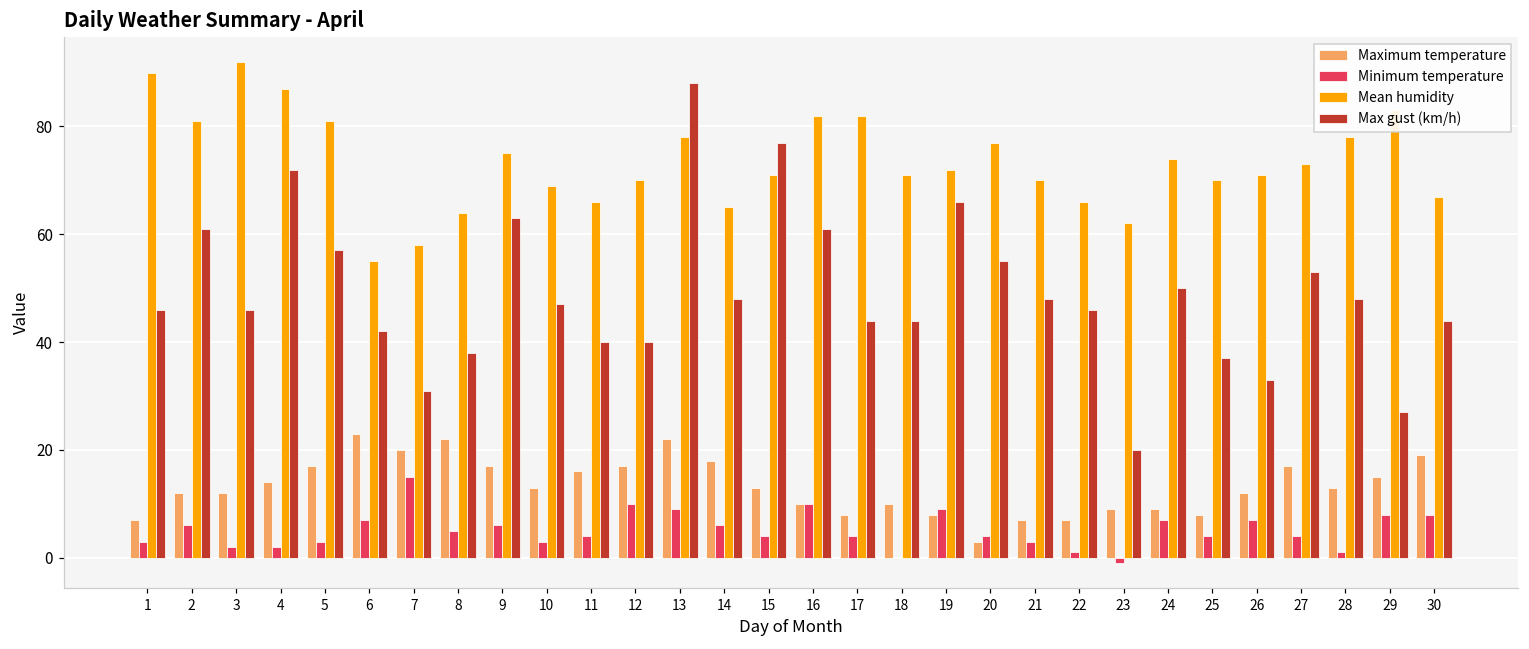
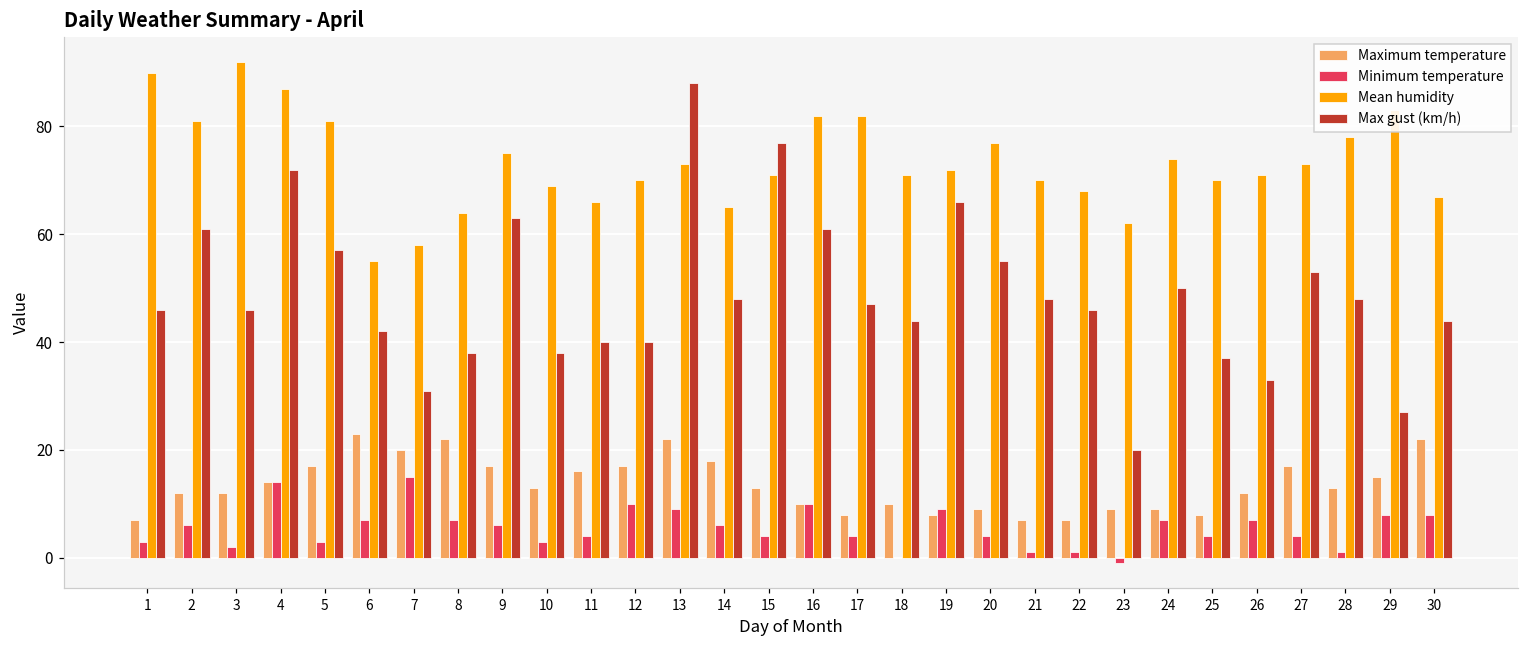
Minimum temperature, 4: 2 -> 14
Minimum temperature, 8: 5 -> 7
Max gust (km/h), 10: 47 -> 38
Mean humidity, 13: 78 -> 73
Max gust (km/h), 17: 44 -> 47
Maximum temperature, 20: 3 -> 9
Minimum temperature, 21: 3 -> 1
Mean humidity, 22: 66 -> 68
Maximum temperature, 30: 19 -> 22
